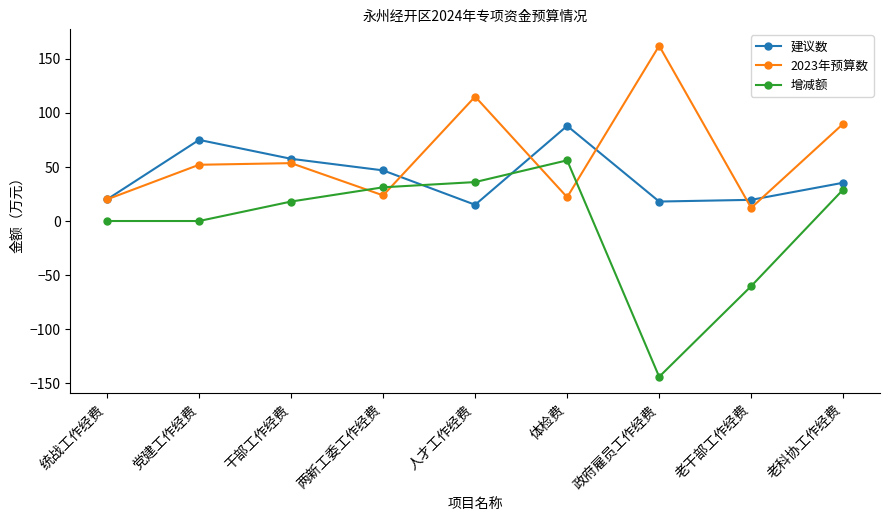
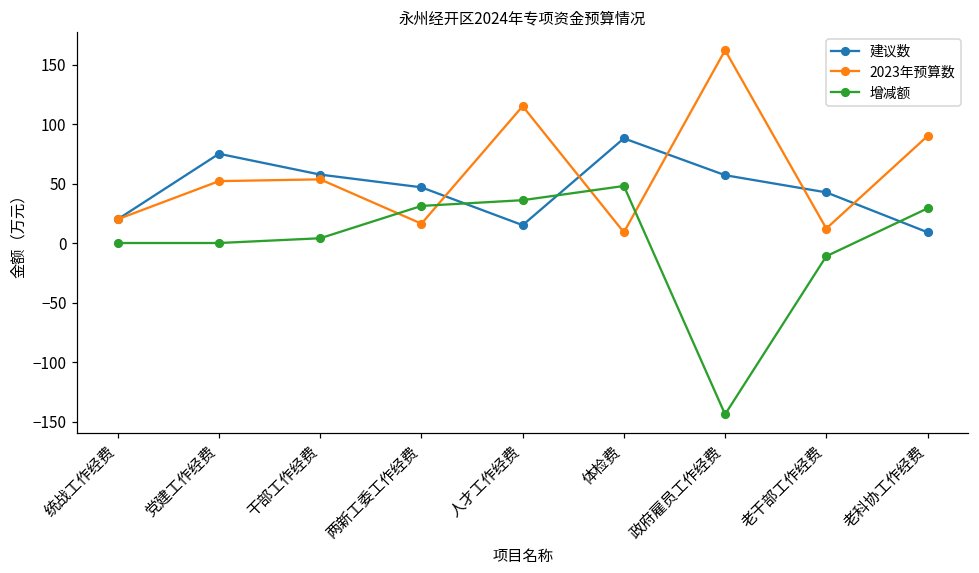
增减额, 干部工作经费: 18 -> 4
2023年预算数, 两新工委工作经费: 24 -> 16
2023年预算数, 体检费: 22 -> 9
增减额, 体检费: 56 -> 48
建议数, 政府雇员工作经费: 18 -> 57
建议数, 老干部工作经费: 20 -> 43
增减额, 老干部工作经费: -60 -> -11
建议数, 老科协工作经费: 35 -> 9
